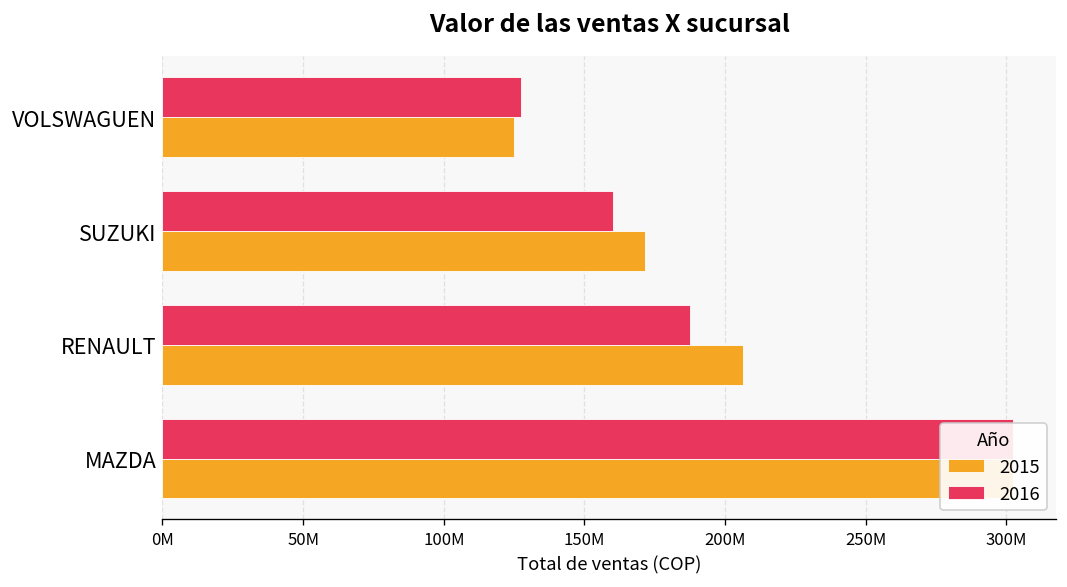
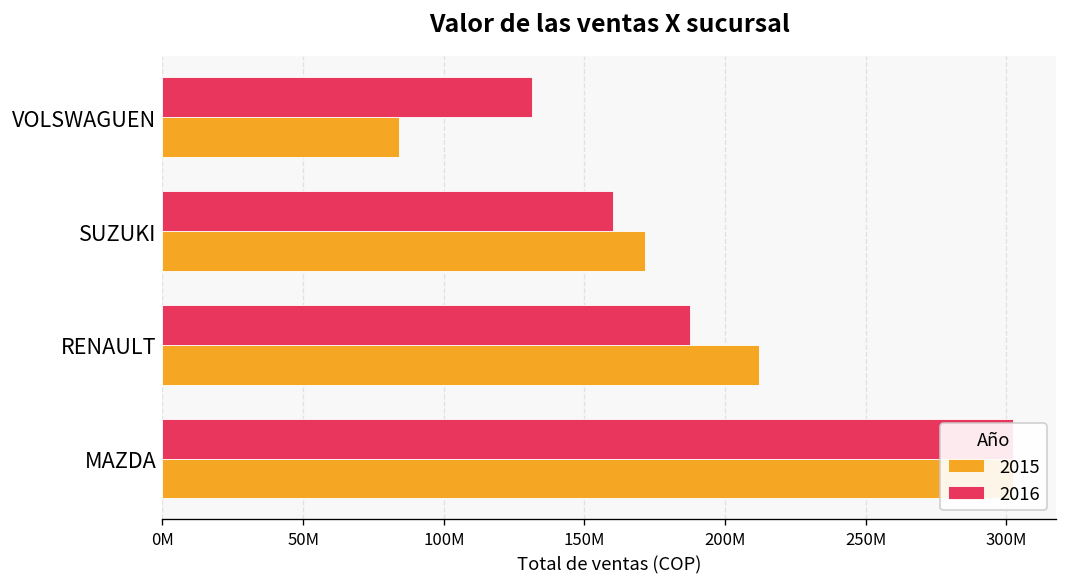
2016, VOLSWAGUEN: 128000000 -> 131000000
2015, VOLSWAGUEN: 125000000 -> 84000000
2015, RENAULT: 206000000 -> 212000000
